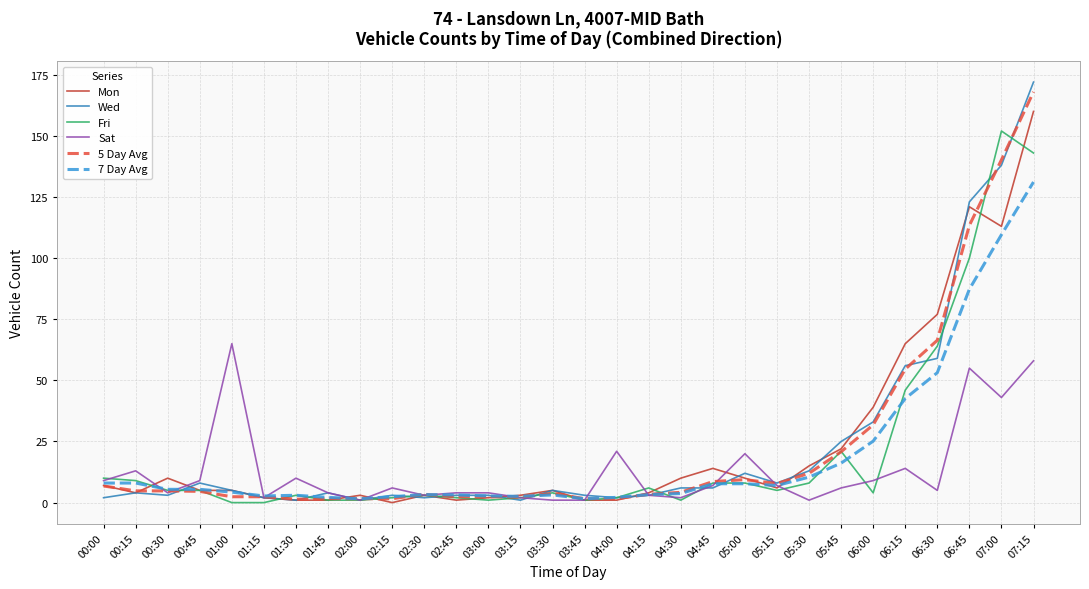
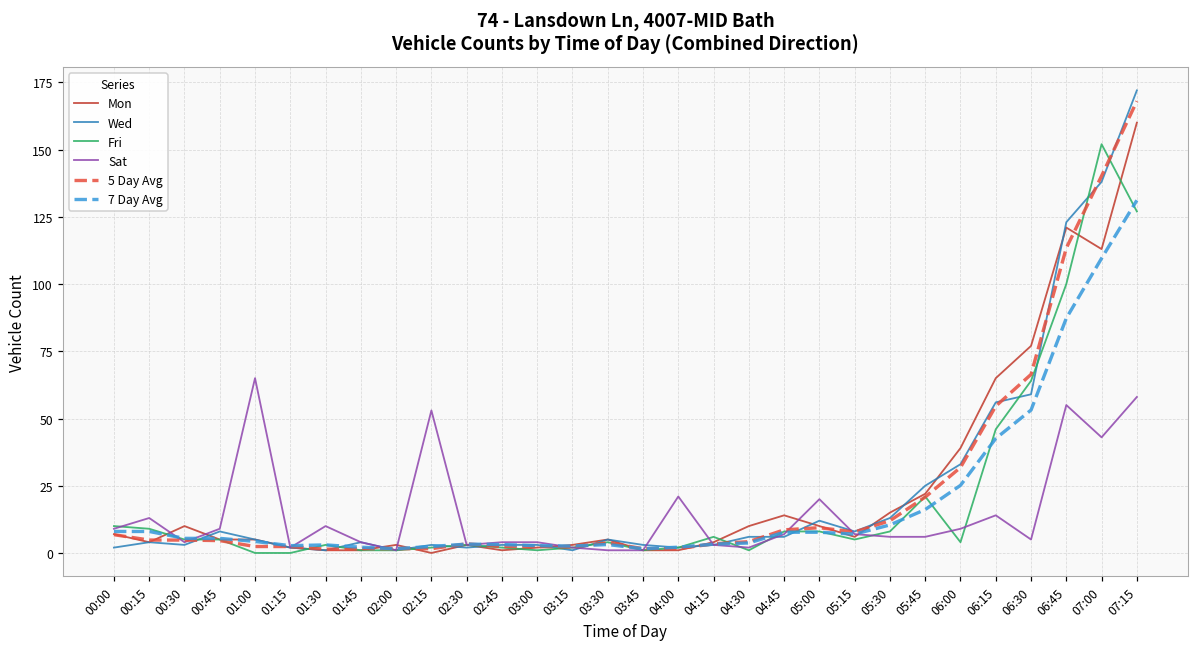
Sat, 02:15: 6 -> 53
Sat, 05:30: 1 -> 6
Fri, 07:15: 143 -> 127
